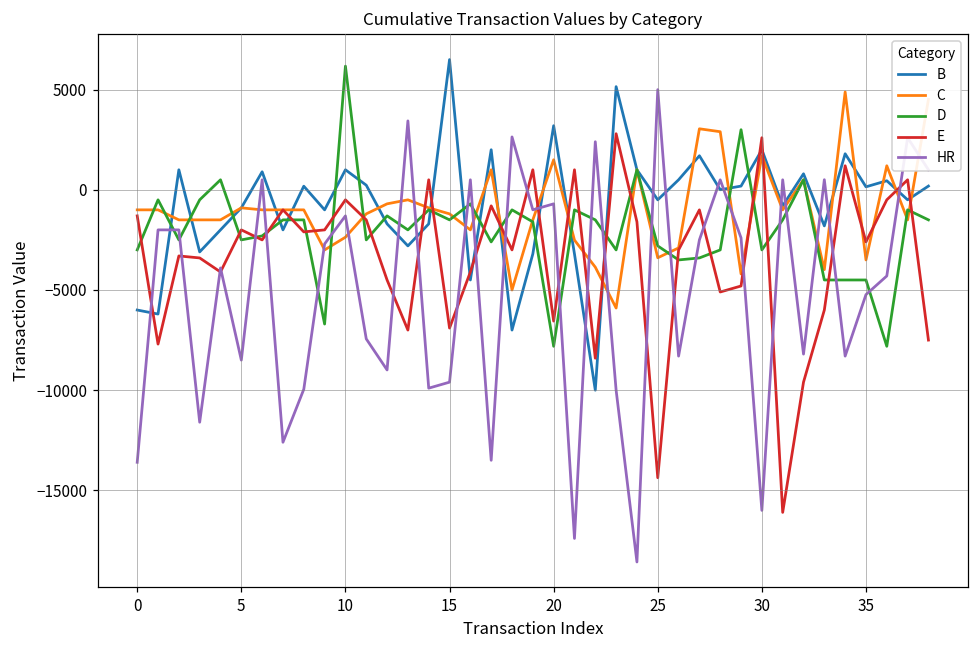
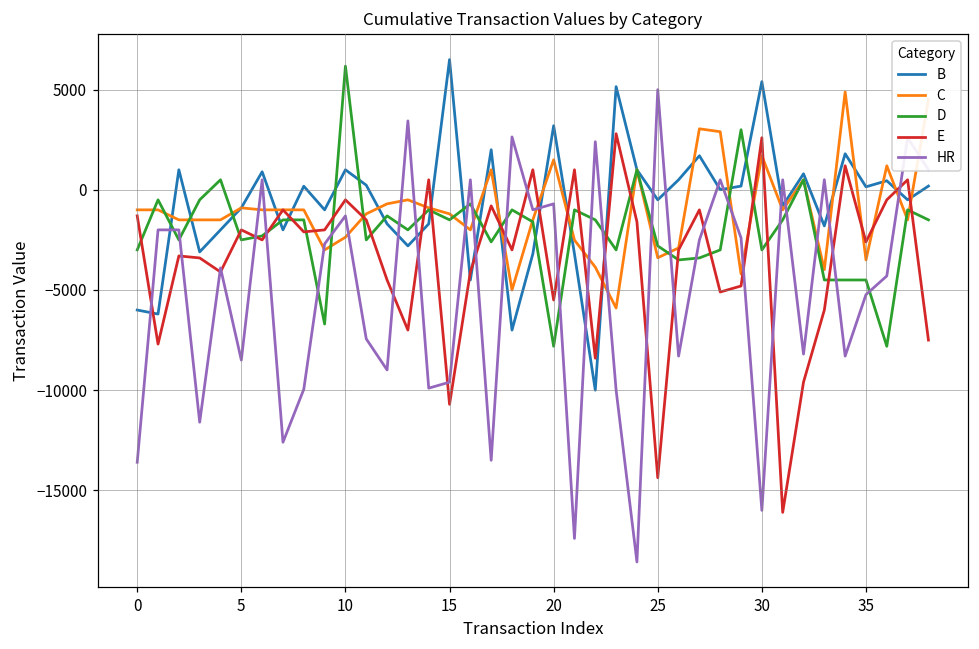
E, 15: -6900 -> -10700
E, 20: -6600 -> -5500
B, 30: 2000 -> 5400
